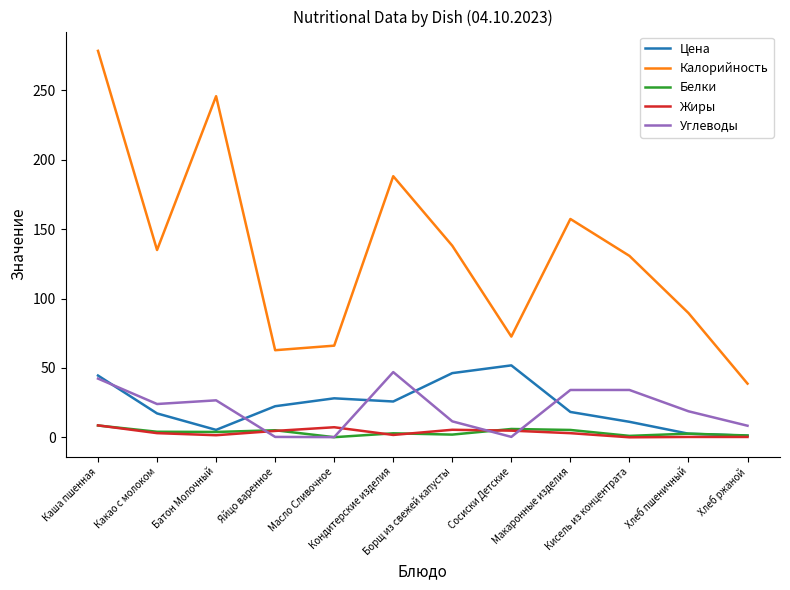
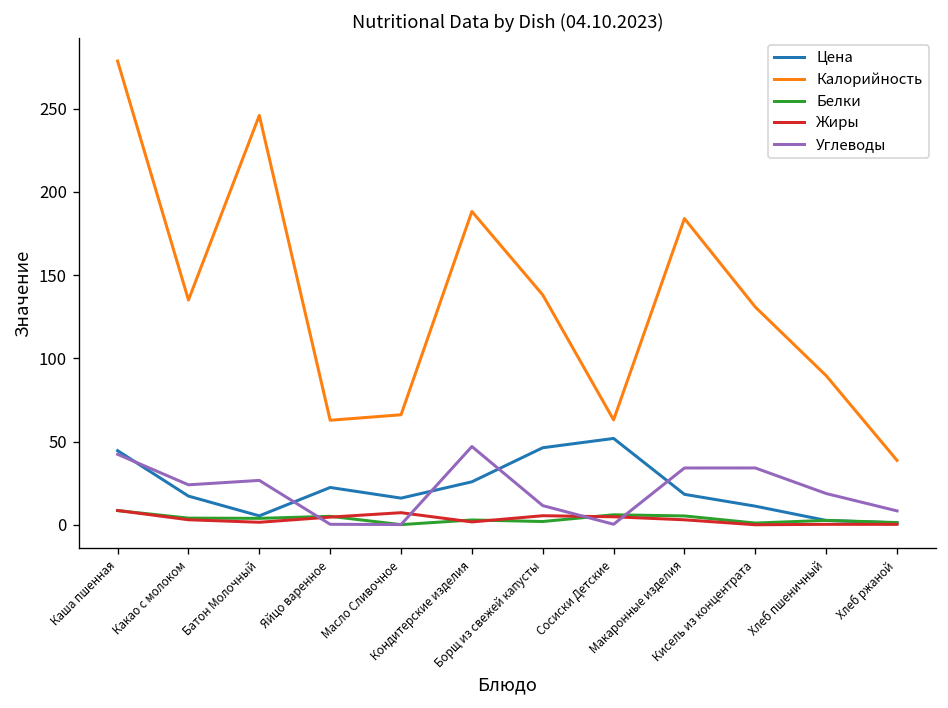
Цена, Масло Сливочное: 28 -> 16
Калорийность, Сосиски Детские: 73 -> 63
Калорийность, Макаронные изделия: 157 -> 184
